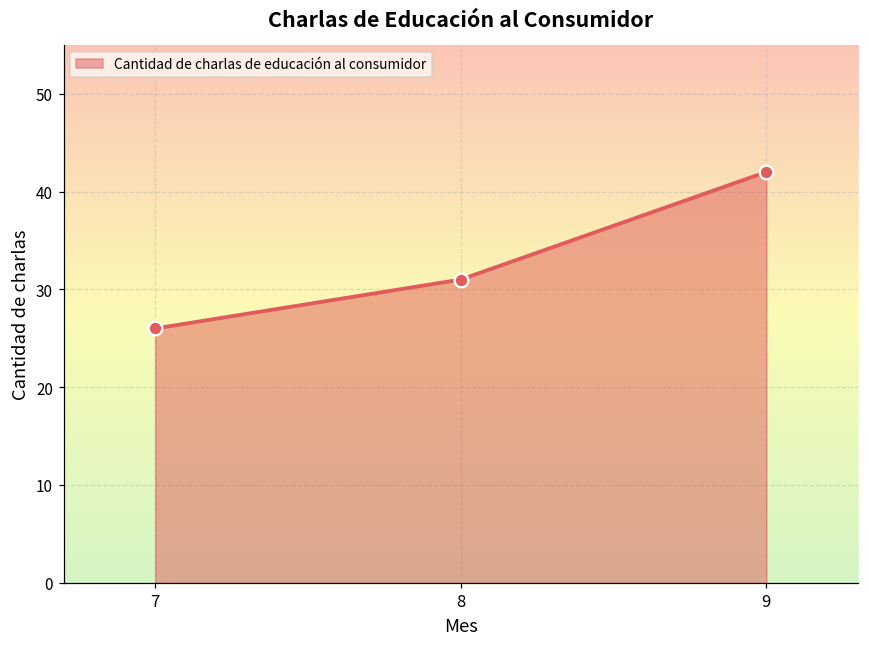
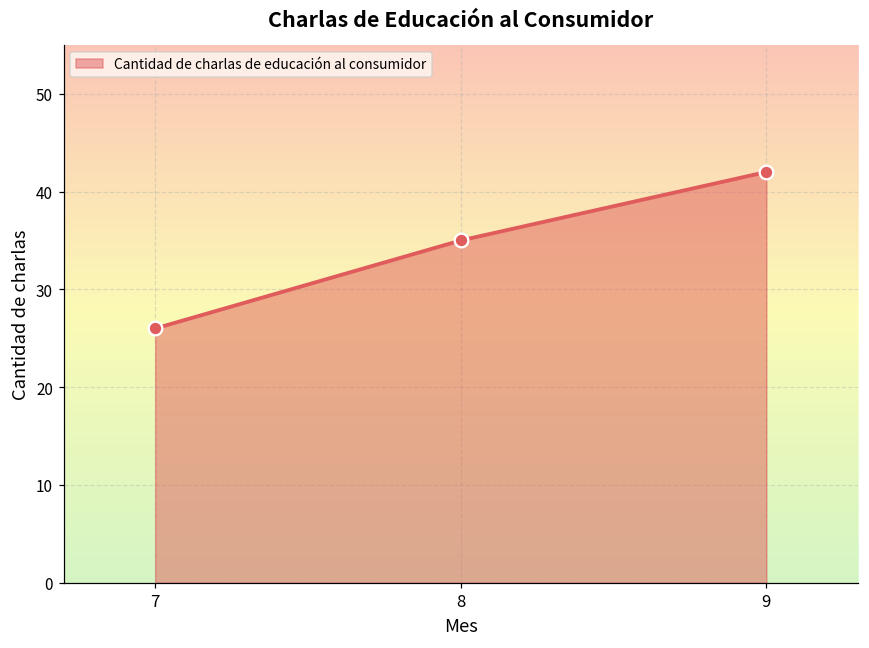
8: 31 -> 35
